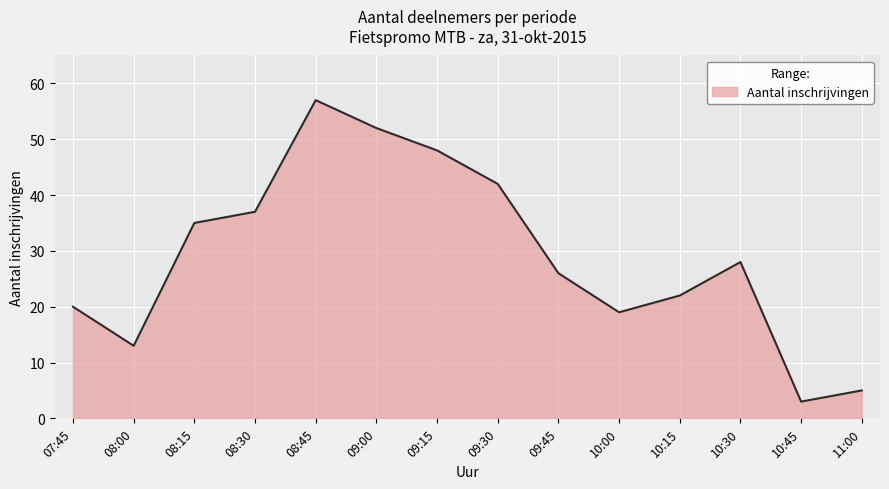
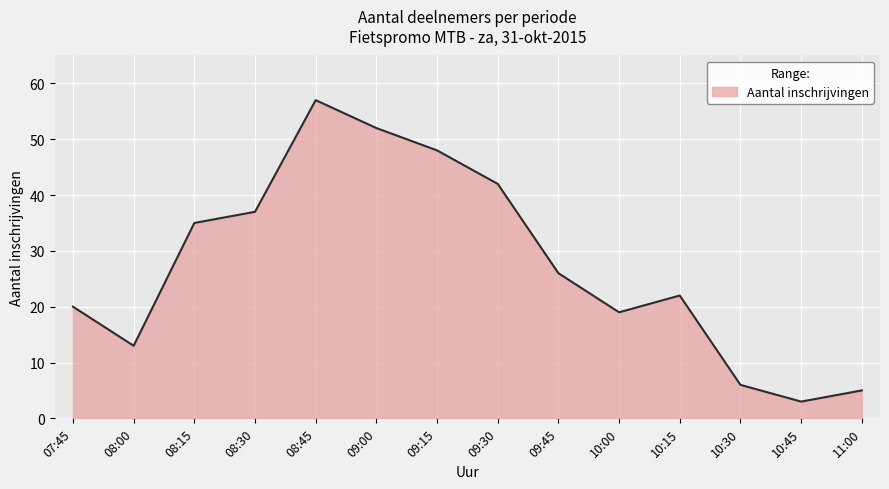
10:30: 28 -> 6
